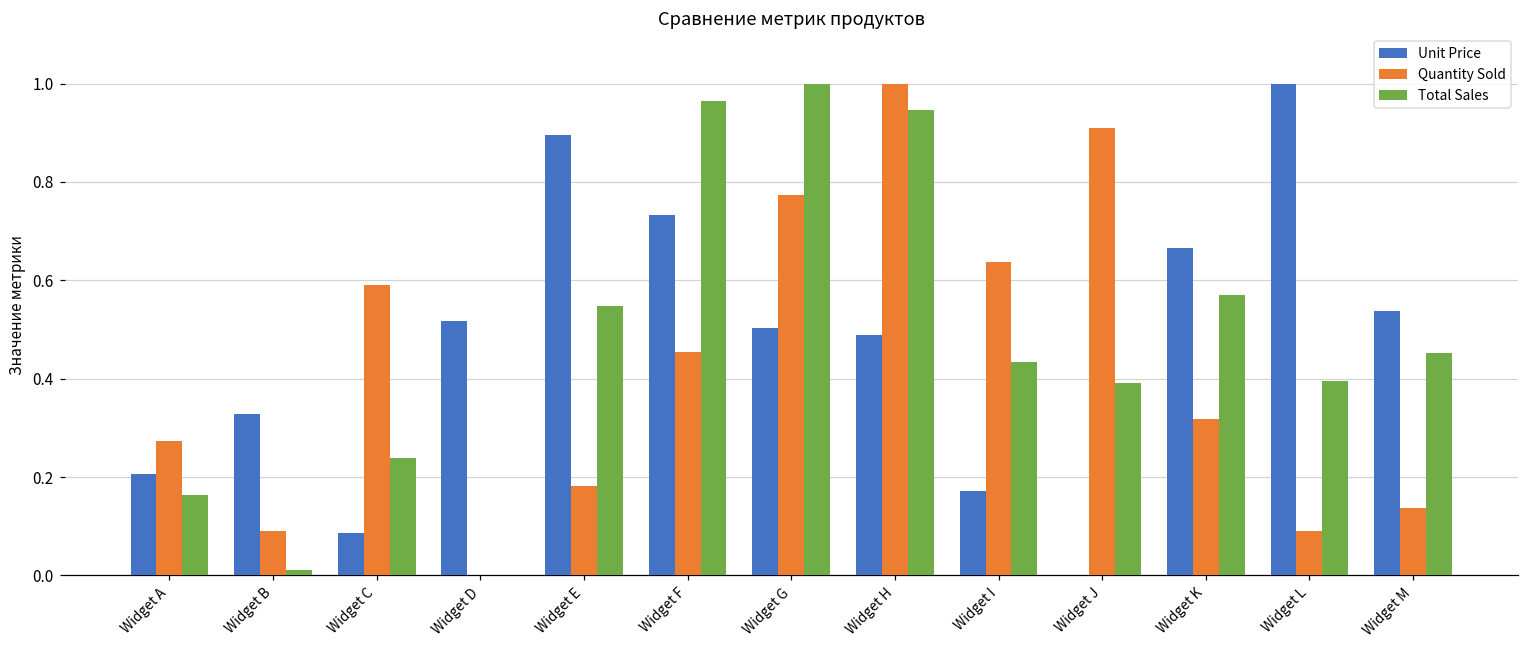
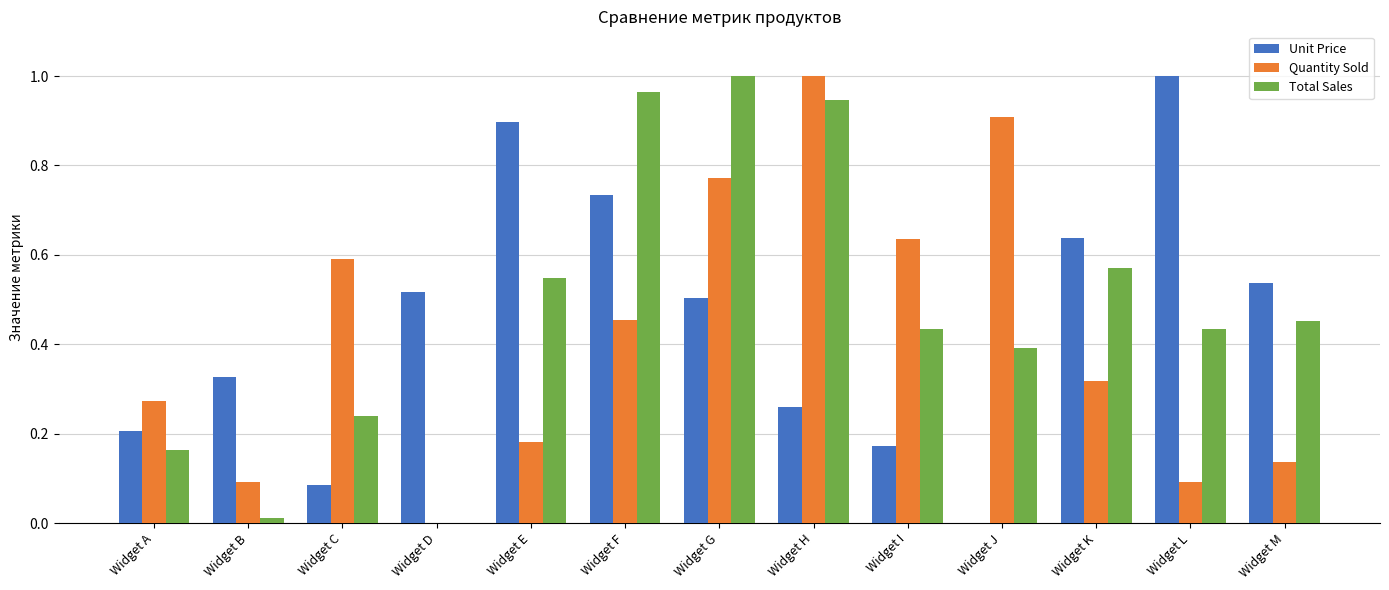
Unit Price, Widget H: 0.49 -> 0.26
Unit Price, Widget K: 0.66 -> 0.64
Total Sales, Widget L: 0.39 -> 0.43
